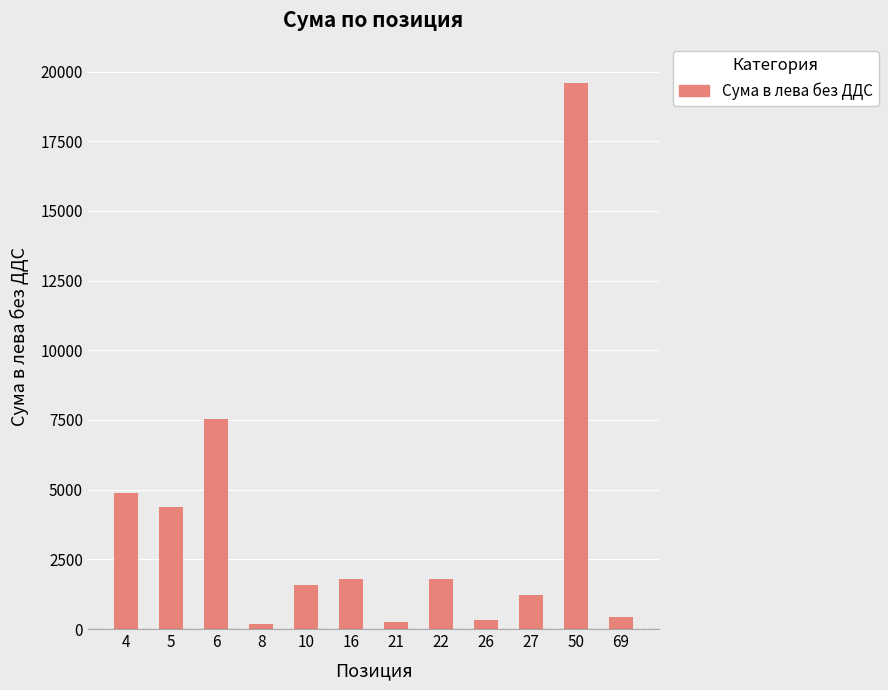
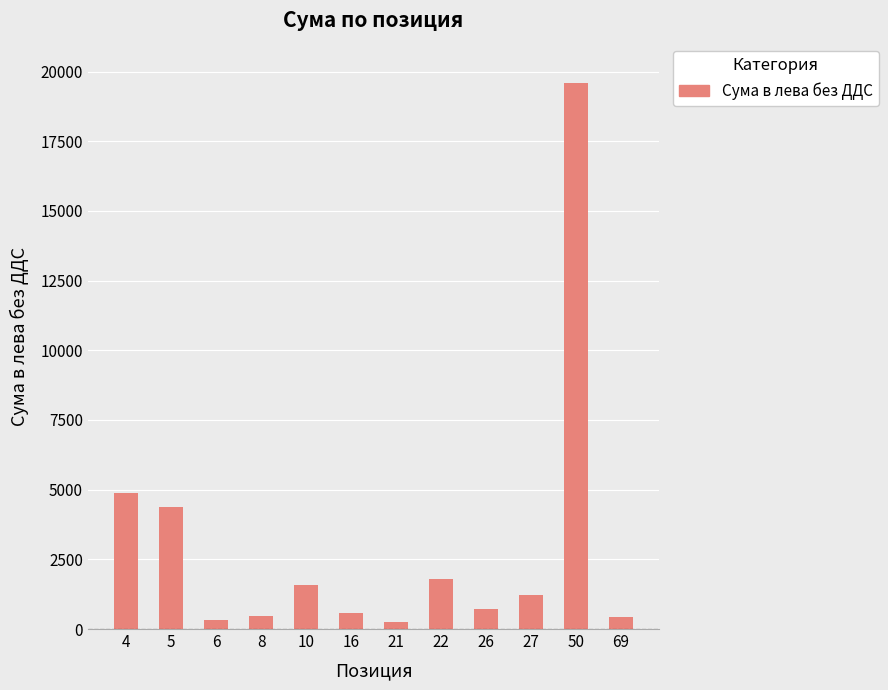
6: 7500 -> 300
8: 200 -> 500
16: 1800 -> 600
26: 300 -> 700
